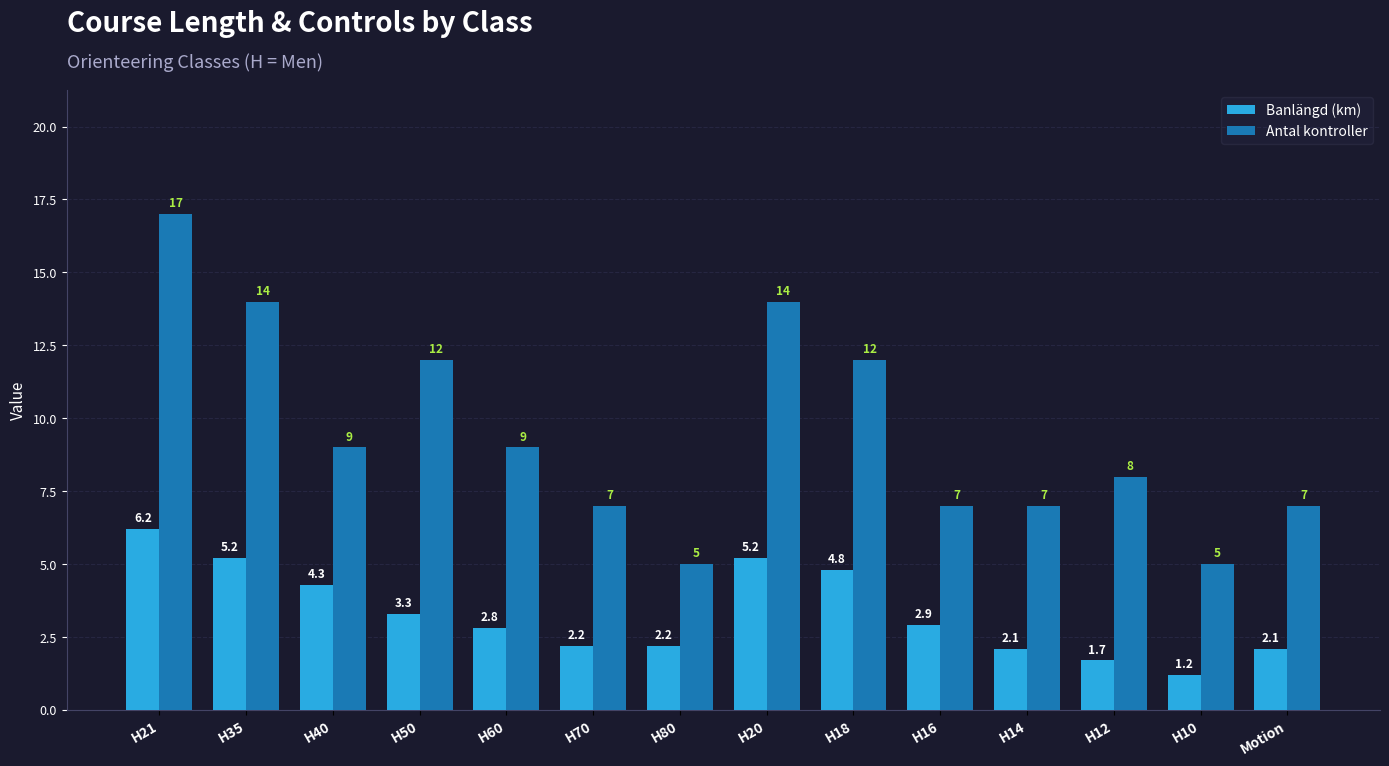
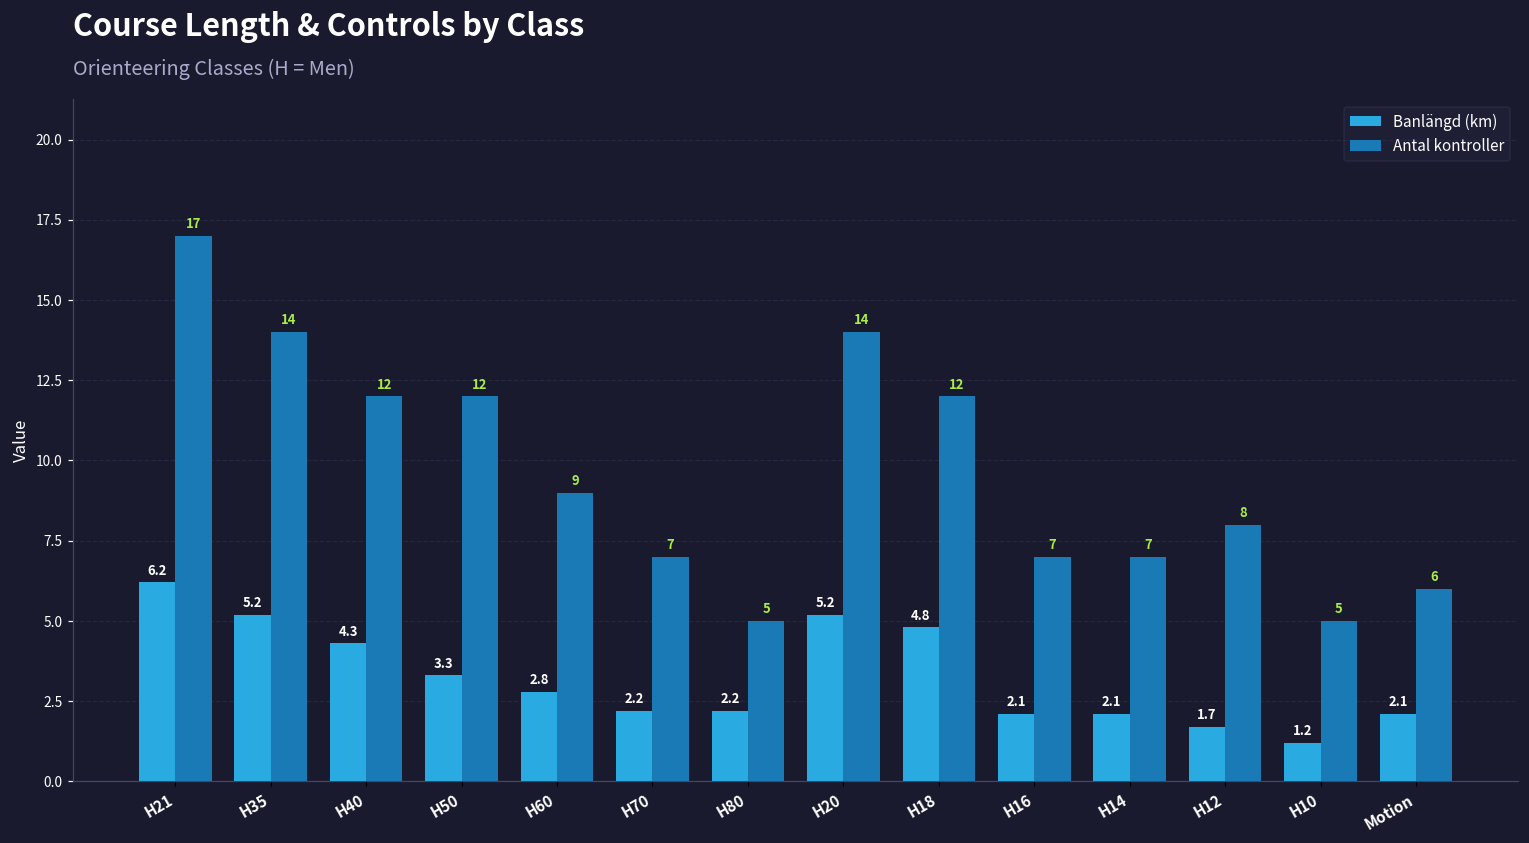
Antal kontroller, H40: 9 -> 12
Banlängd (km), H16: 2.9 -> 2.1
Antal kontroller, Motion: 7 -> 6
